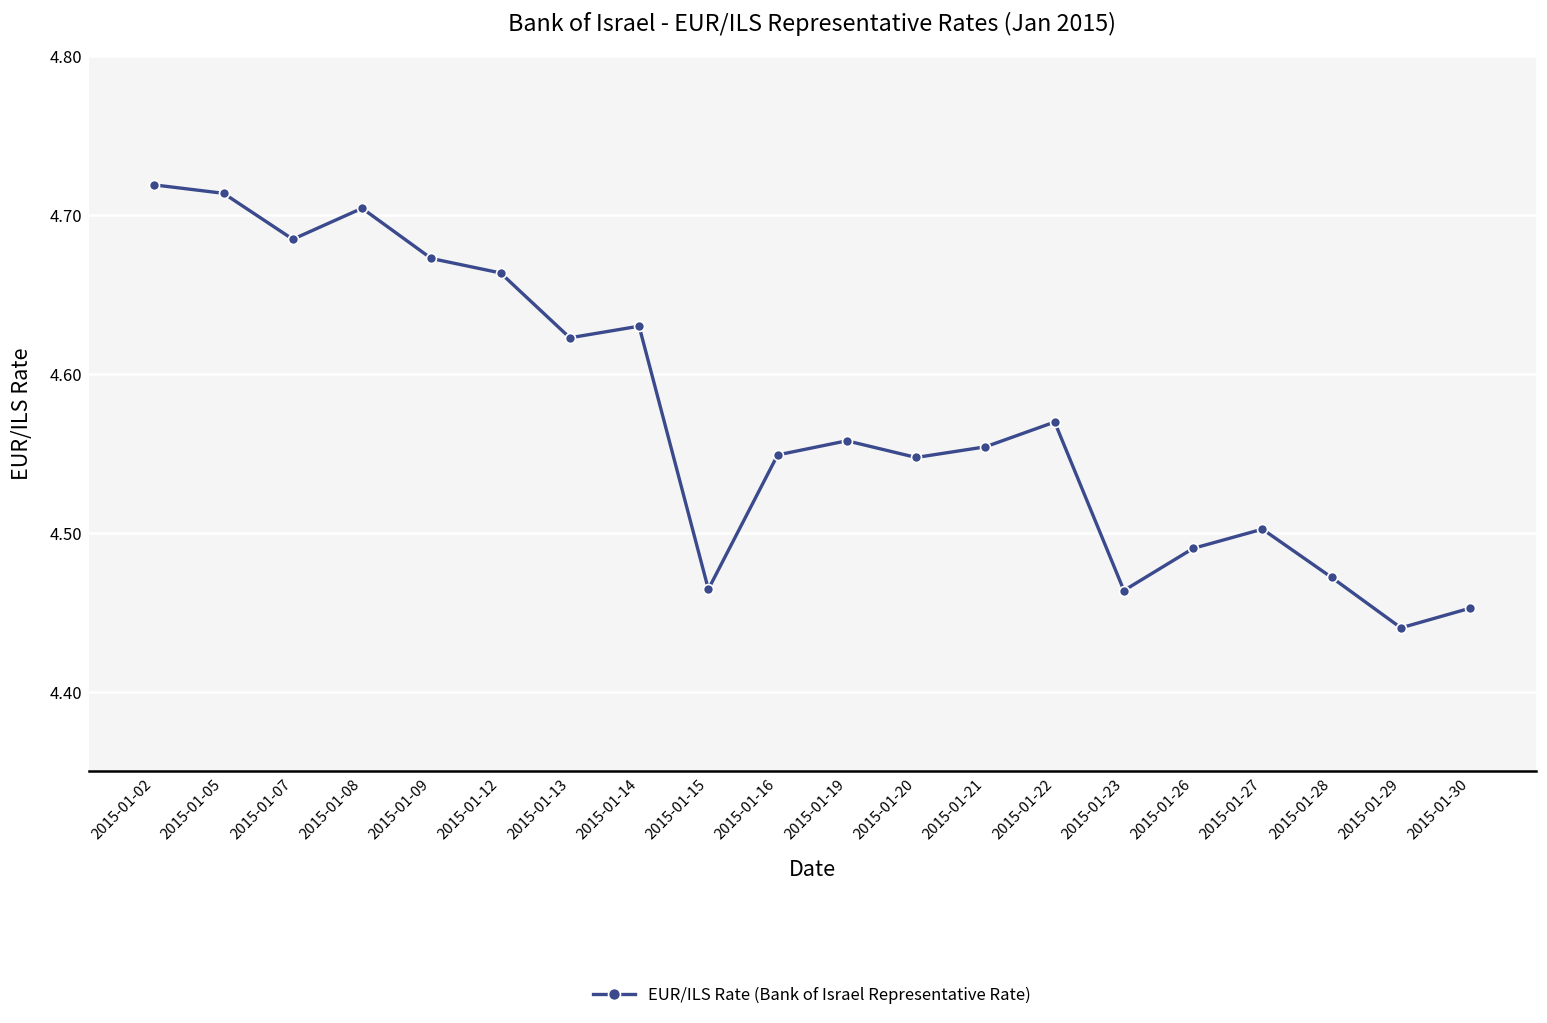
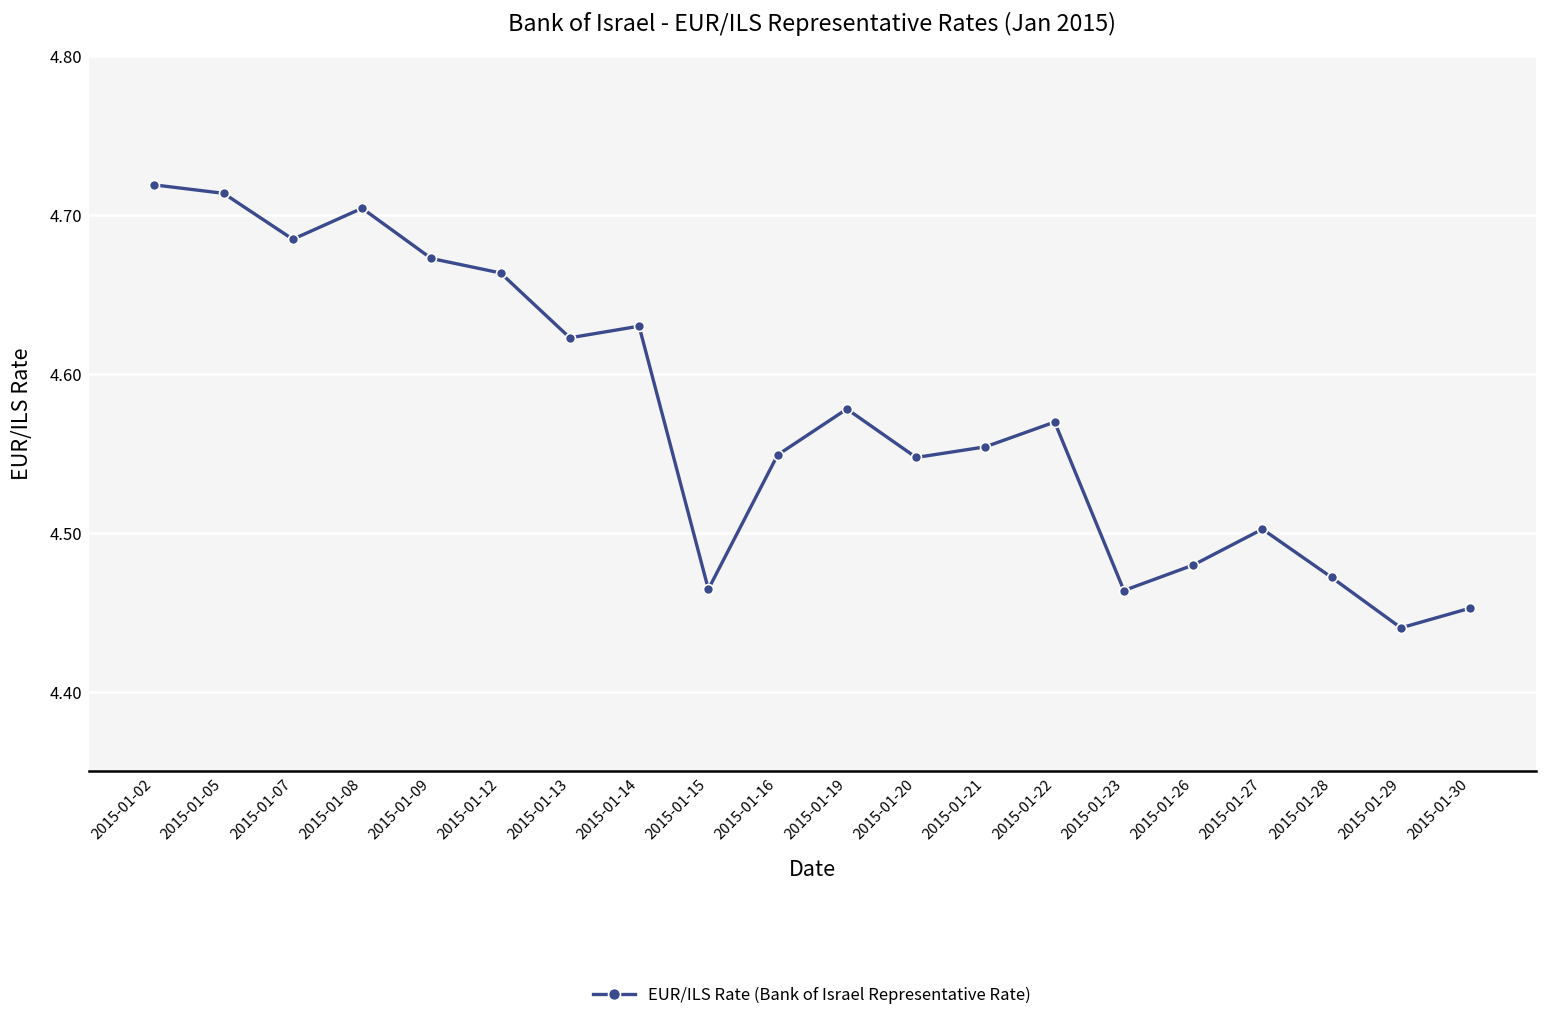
2015-01-19: 4.558 -> 4.578
2015-01-26: 4.490 -> 4.480
